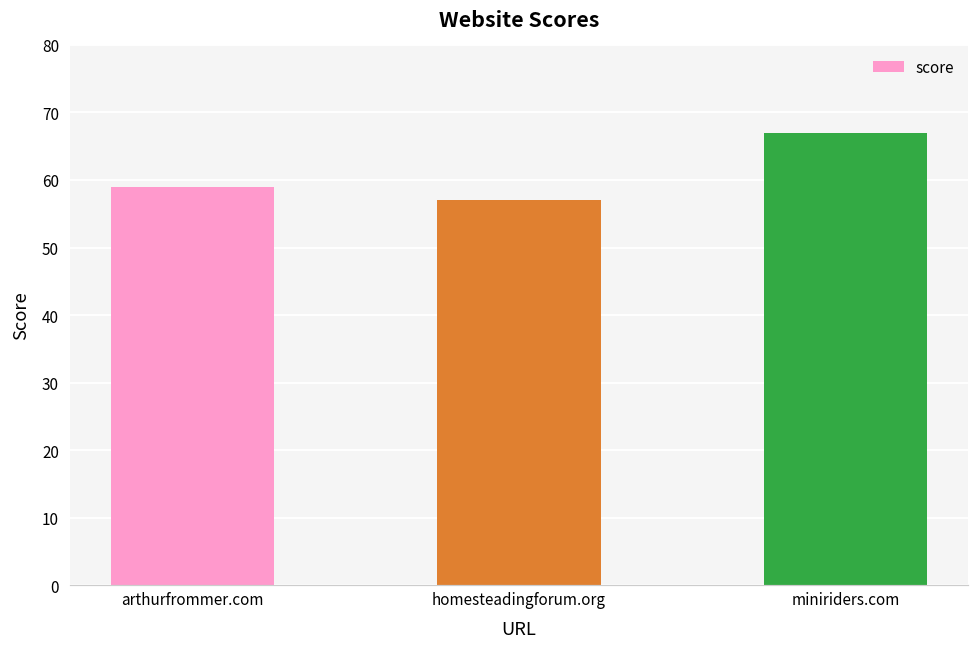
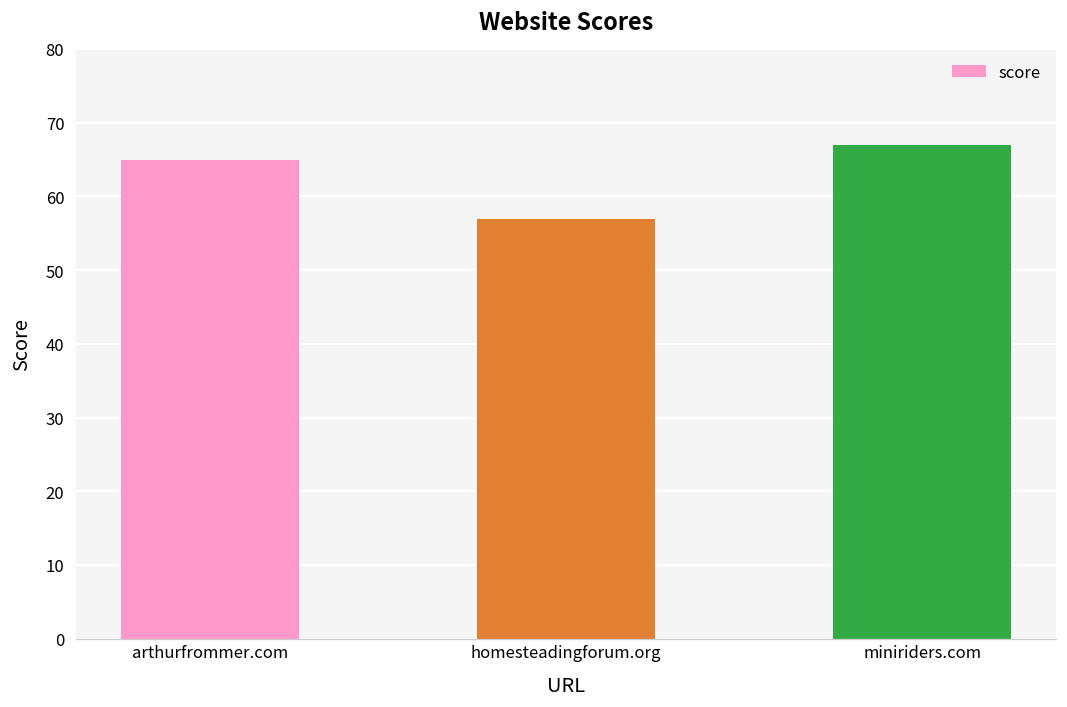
arthurfrommer.com: 59 -> 65
